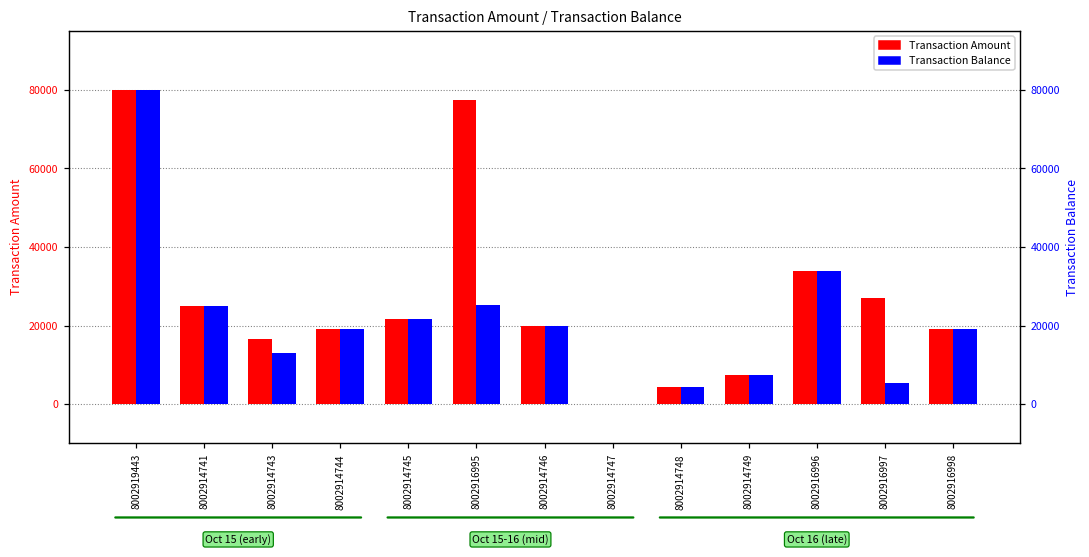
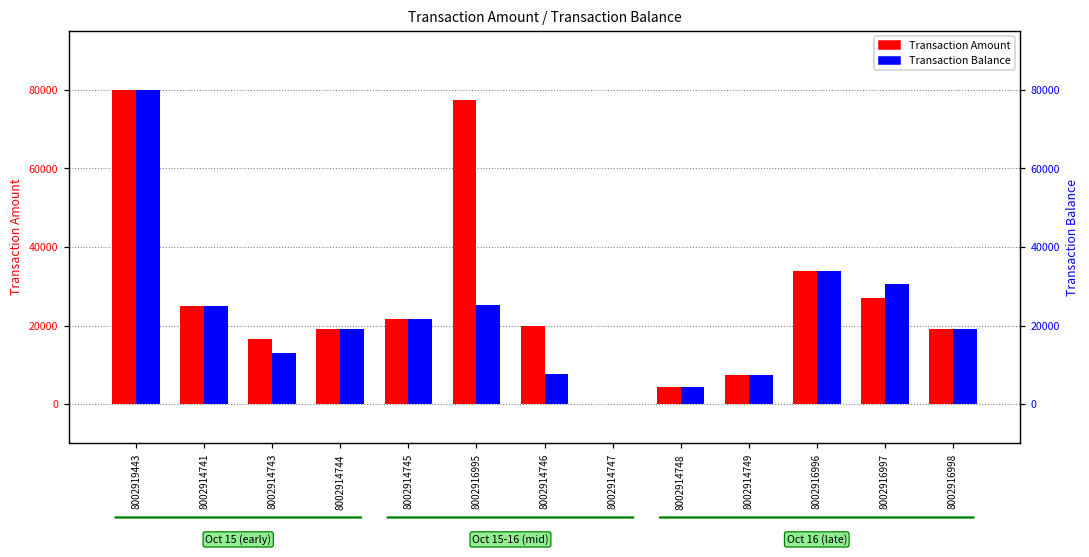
Transaction Balance, 8002914746: 20000 -> 8000
Transaction Balance, 8002916997: 5000 -> 31000
